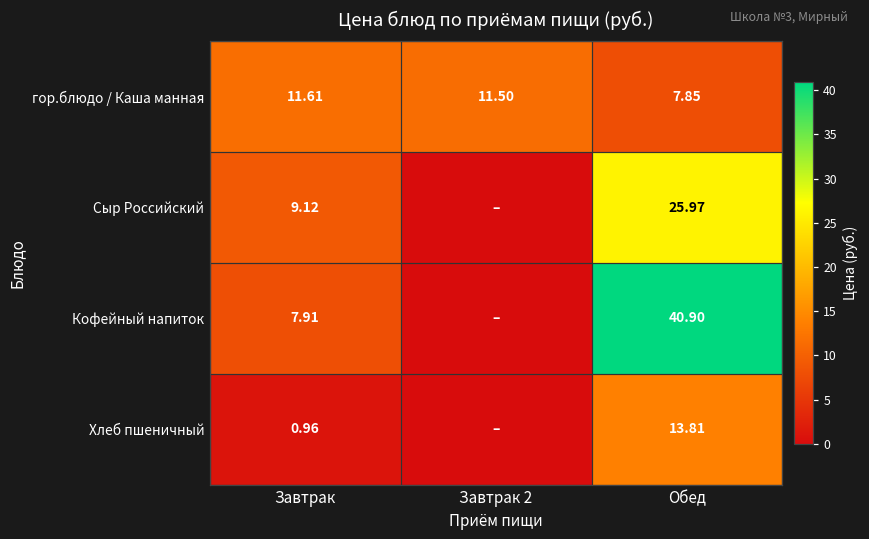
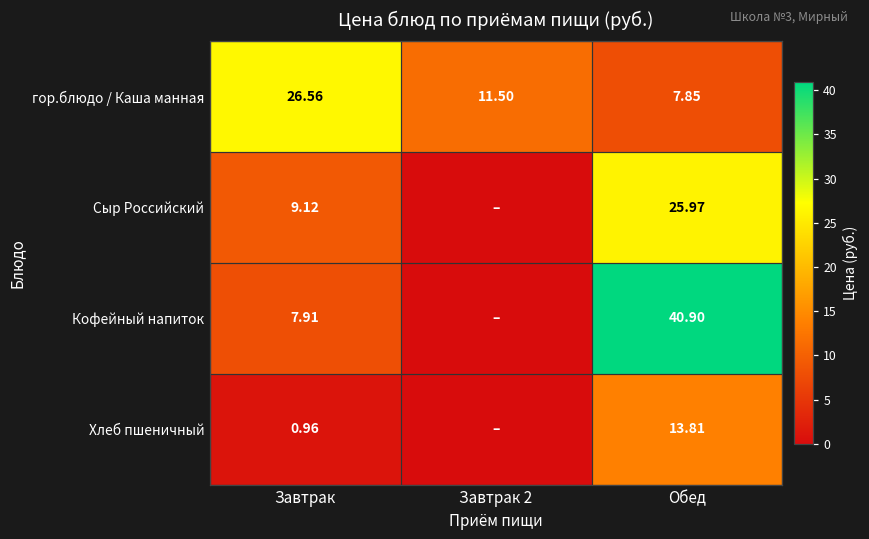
гор.блюдо / Каша манная, Завтрак: 11.61 -> 26.56
